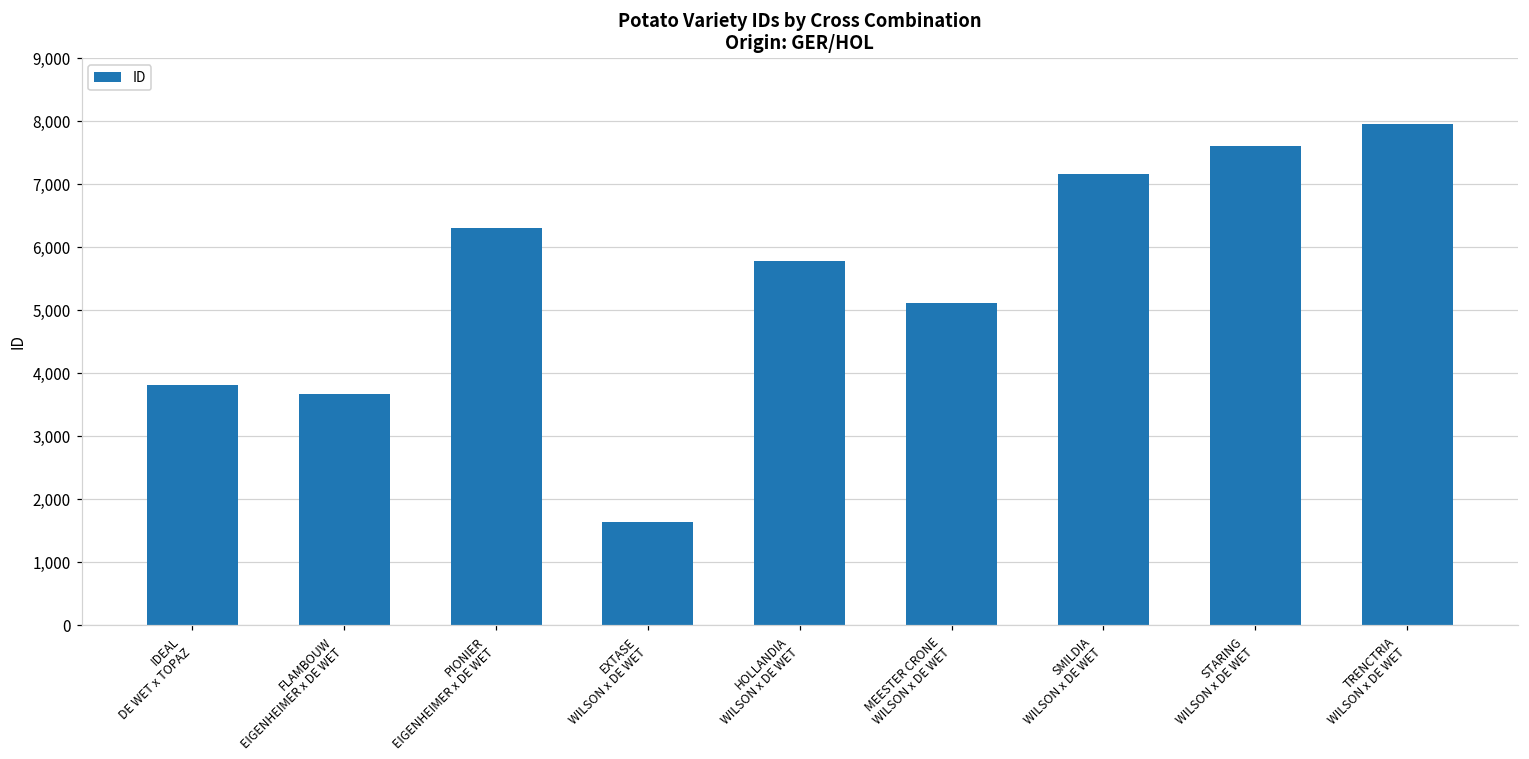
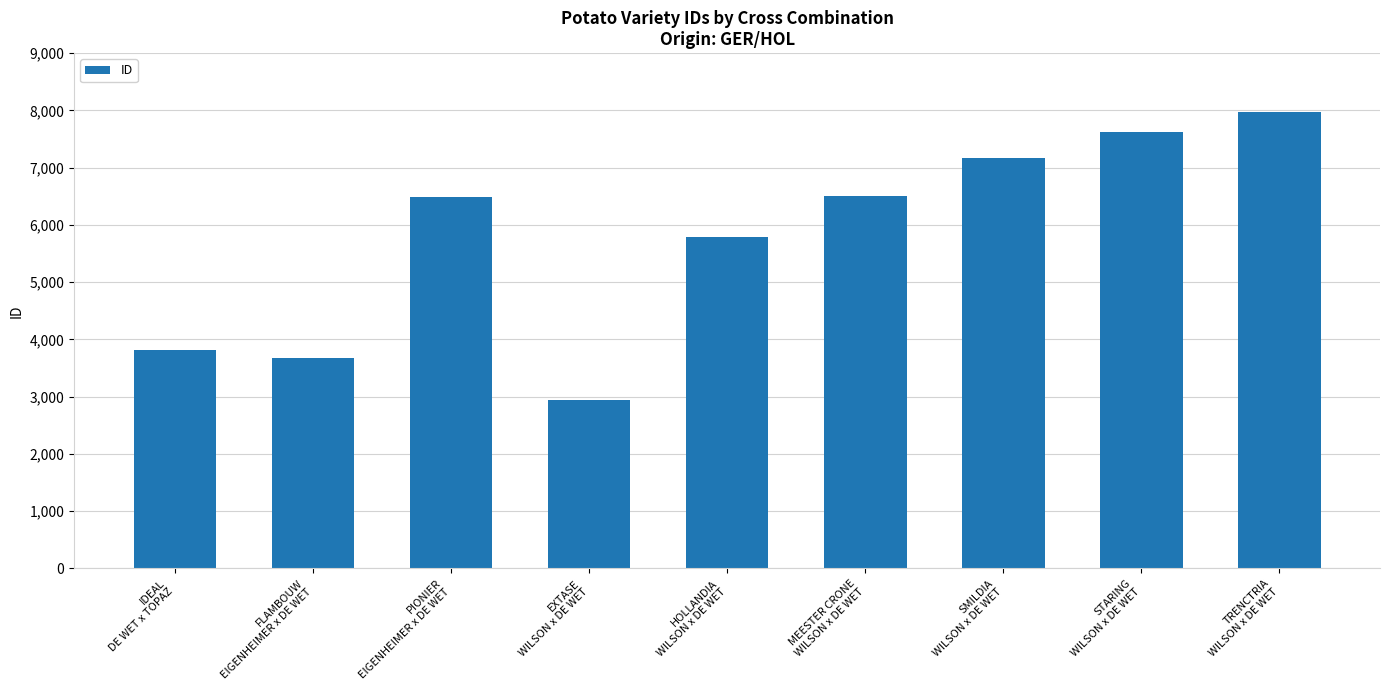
PIONIER EIGENHEIMER x DE WET: 6,300 -> 6,500
EXTASE WILSON x DE WET: 1,600 -> 2,900
MEESTER CRONE WILSON x DE WET: 5,100 -> 6,500
